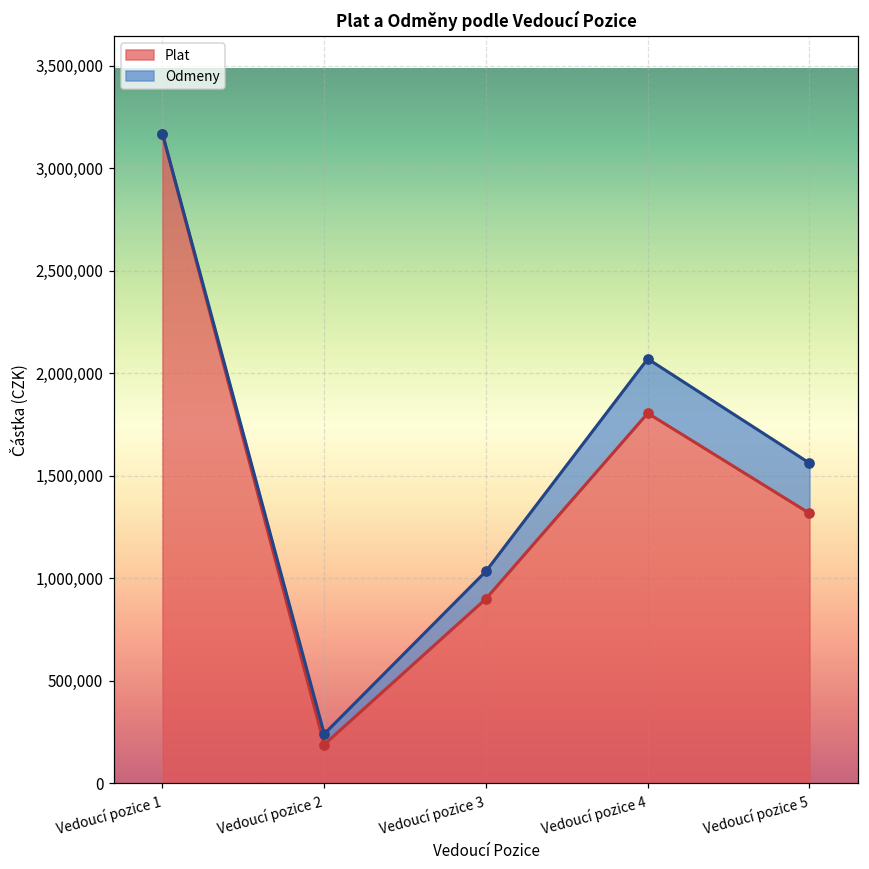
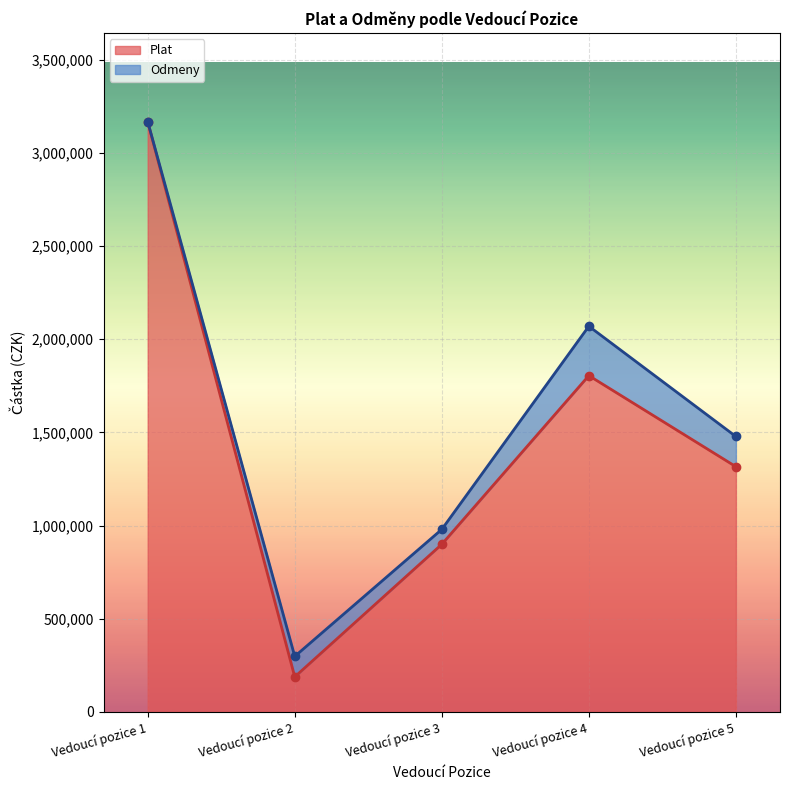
Odmeny, Vedoucí pozice 2: 50,000 -> 110,000
Odmeny, Vedoucí pozice 3: 130,000 -> 80,000
Odmeny, Vedoucí pozice 5: 250,000 -> 160,000
